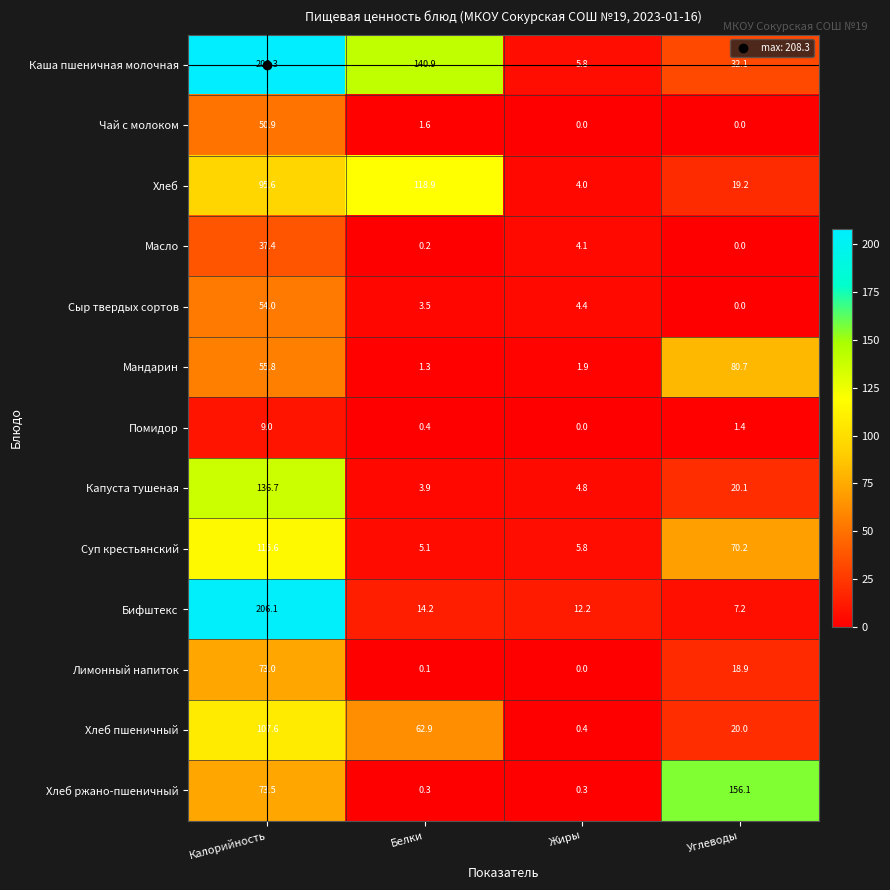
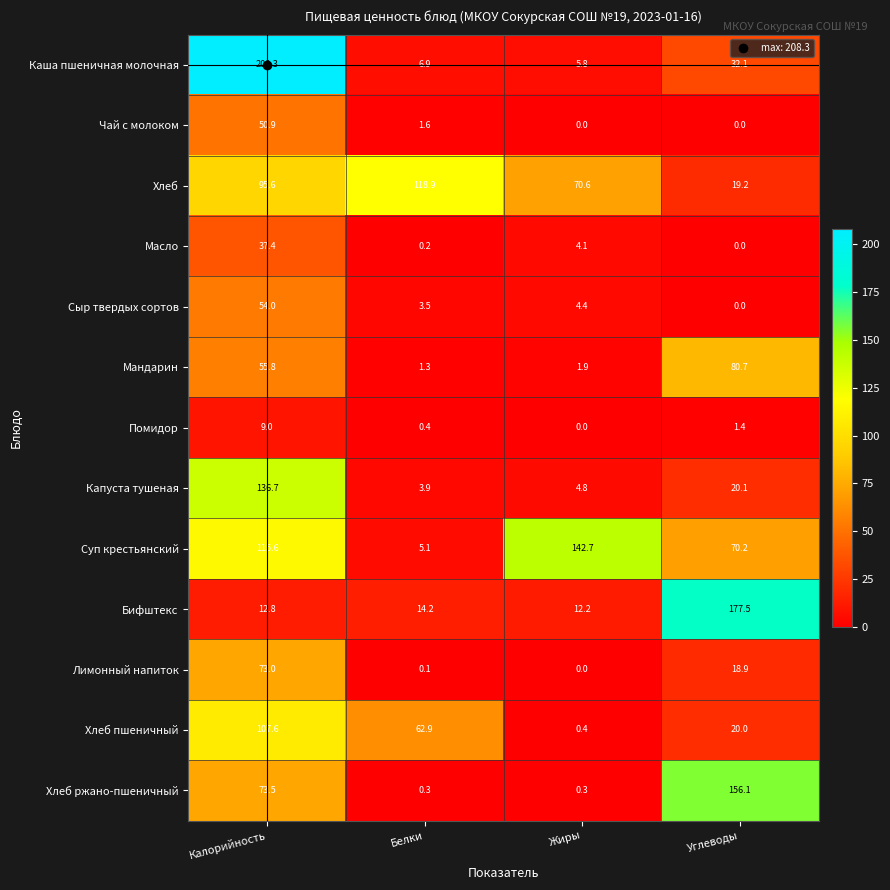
Каша пшеничная молочная, Белки: 140.9 -> 6.9
Хлеб, Жиры: 4.0 -> 70.6
Суп крестьянский, Жиры: 5.8 -> 142.7
Бифштекс, Калорийность: 206.1 -> 12.8
Бифштекс, Углеводы: 7.2 -> 177.5
